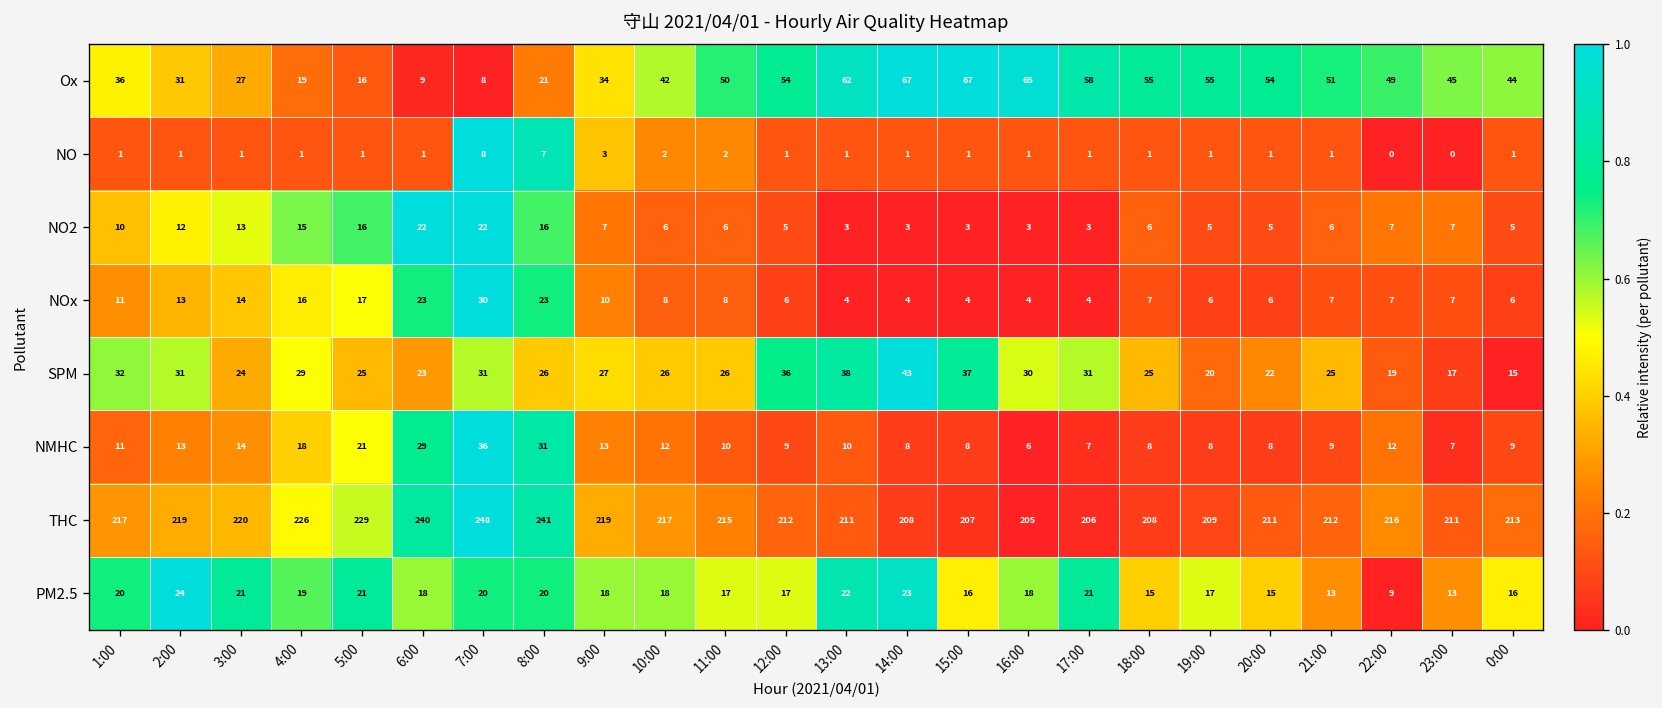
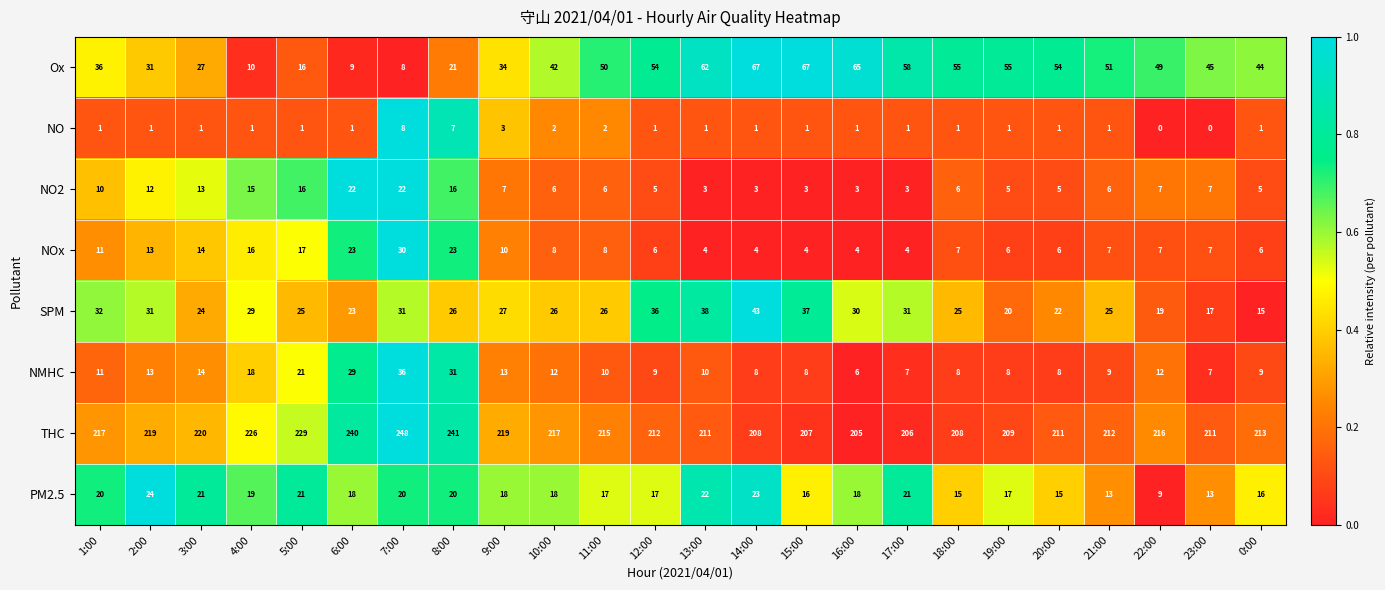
Ox, 4:00: 19 -> 10
